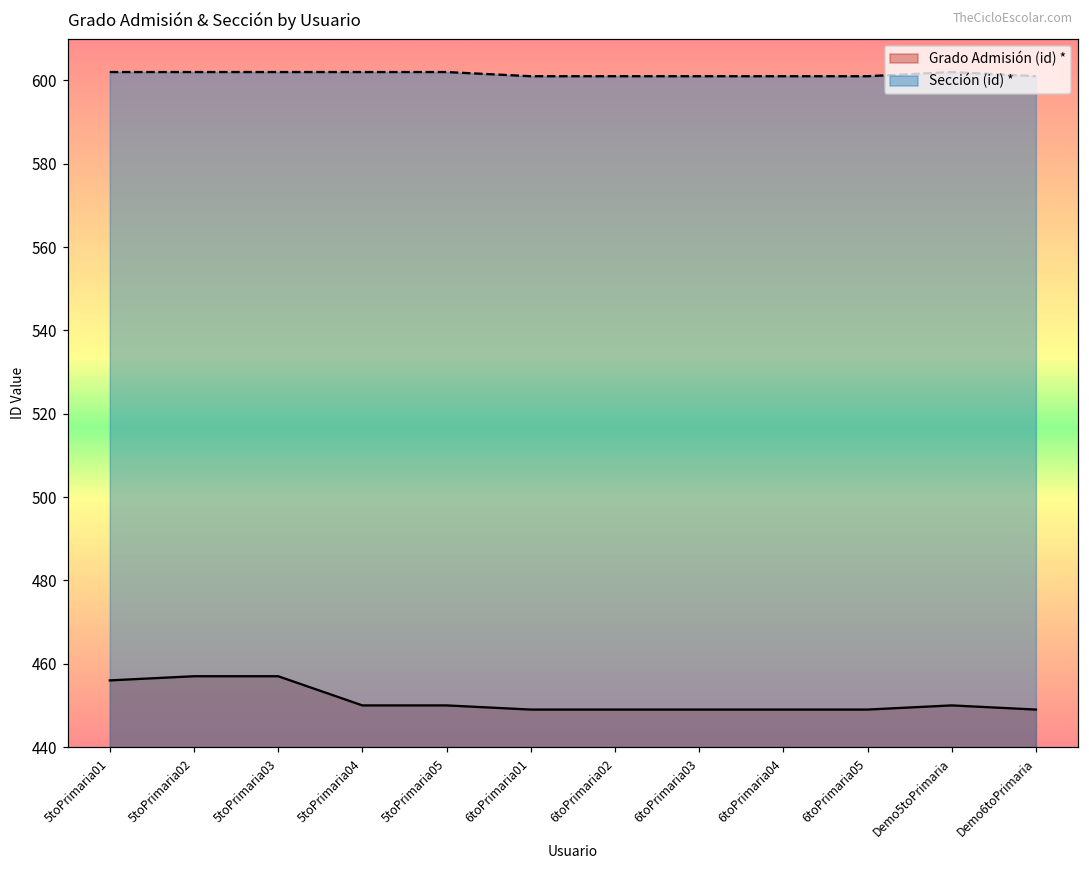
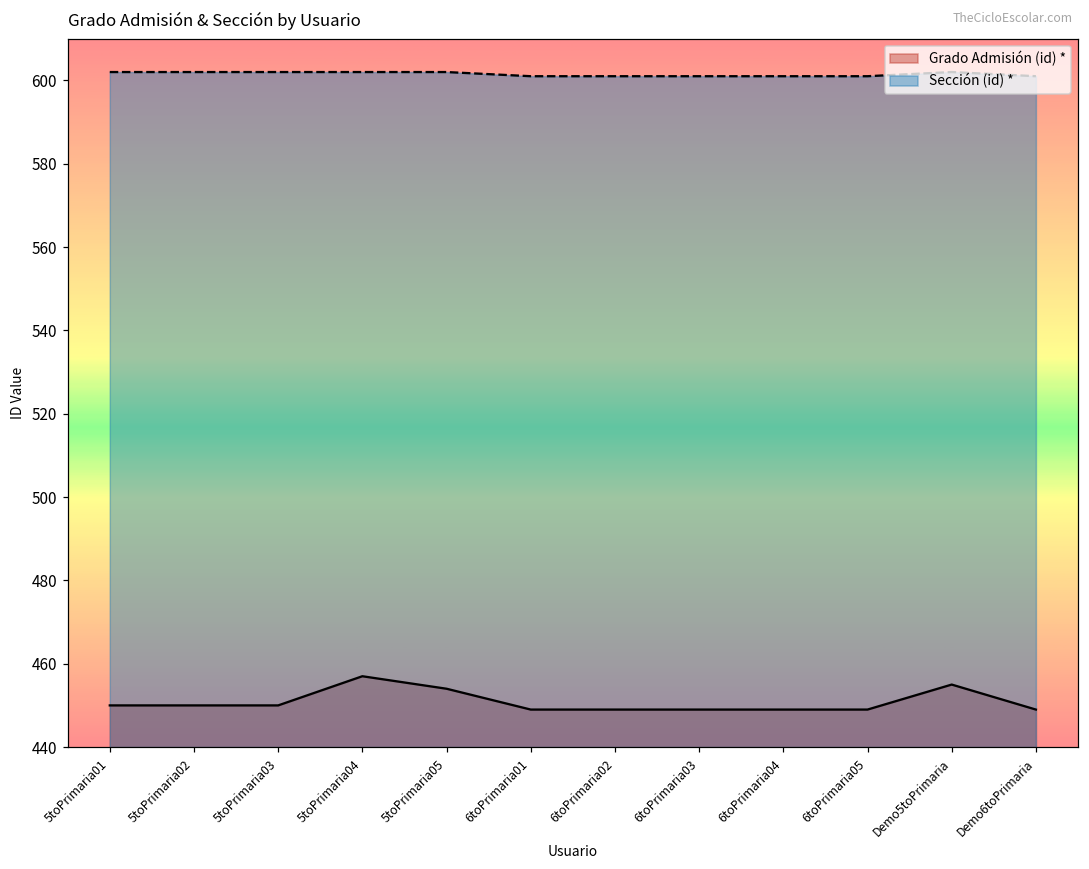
Grado Admisión (id) *, 5toPrimaria01: 456 -> 450
Grado Admisión (id) *, 5toPrimaria02: 457 -> 450
Grado Admisión (id) *, 5toPrimaria03: 457 -> 450
Grado Admisión (id) *, 5toPrimaria04: 450 -> 457
Grado Admisión (id) *, 5toPrimaria05: 450 -> 454
Grado Admisión (id) *, Demo5toPrimaria: 450 -> 455
